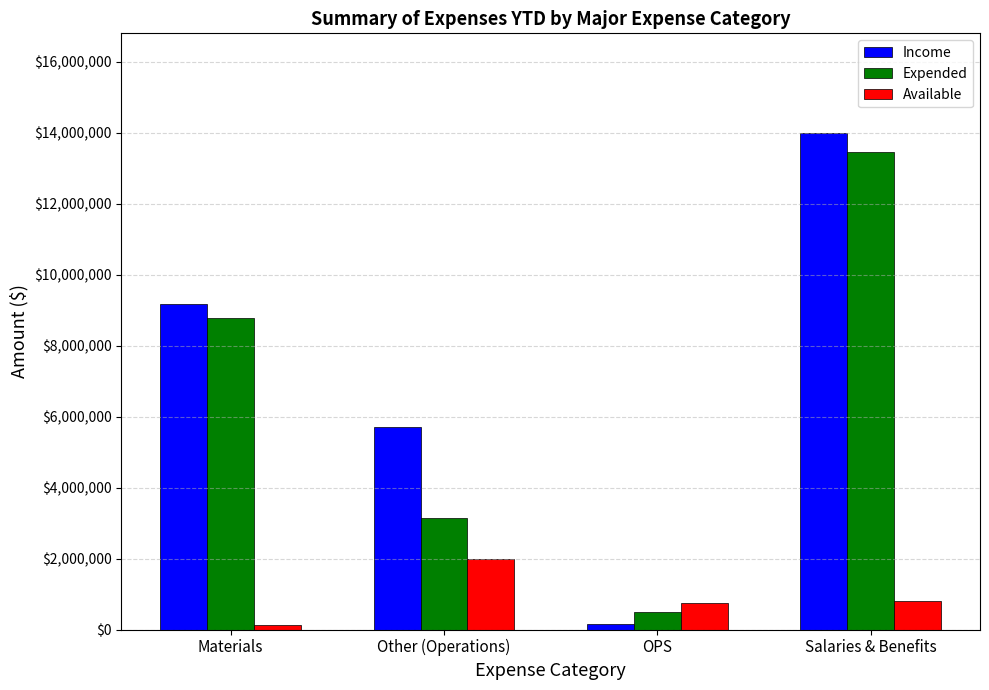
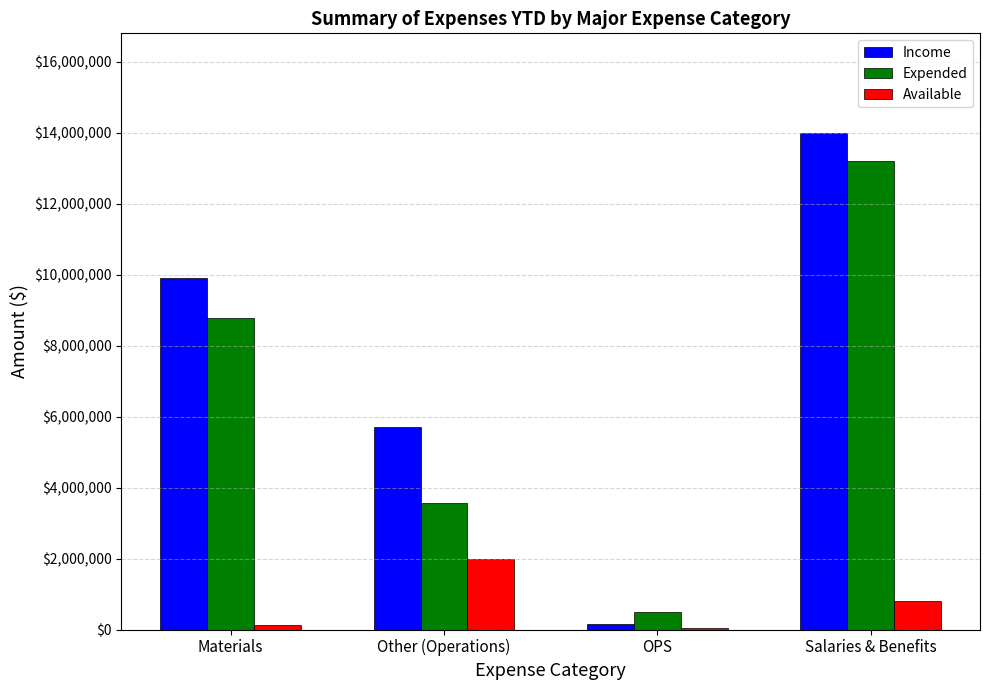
Income, Materials: $9,200,000 -> $9,900,000
Expended, Other (Operations): $3,100,000 -> $3,600,000
Available, OPS: $800,000 -> $0
Expended, Salaries & Benefits: $13,500,000 -> $13,200,000
